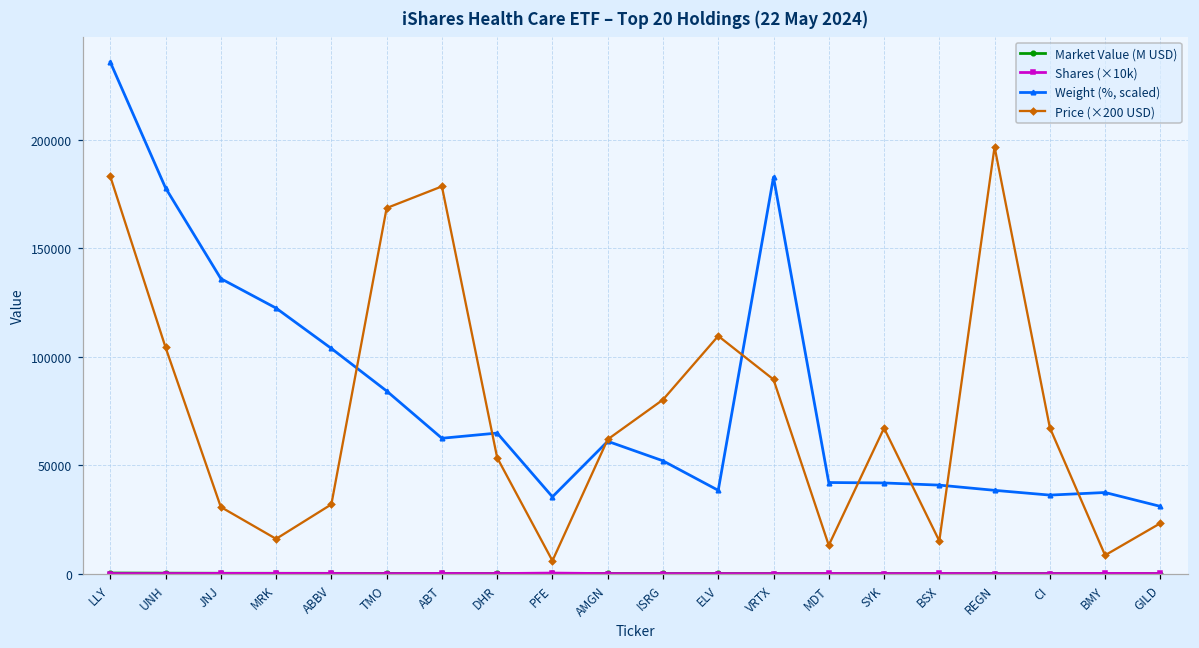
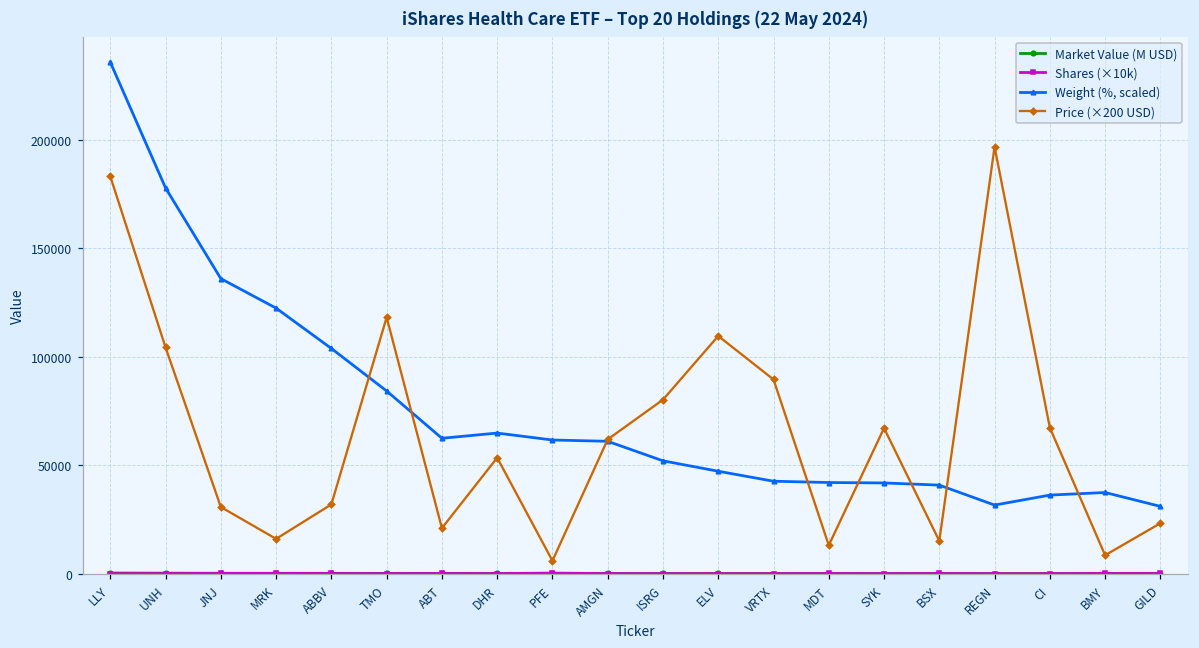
Price (×200 USD), TMO: 169000 -> 118000
Price (×200 USD), ABT: 179000 -> 21000
Weight (%, scaled), PFE: 35000 -> 62000
Weight (%, scaled), ELV: 38000 -> 47000
Weight (%, scaled), VRTX: 183000 -> 43000
Weight (%, scaled), REGN: 38000 -> 32000
